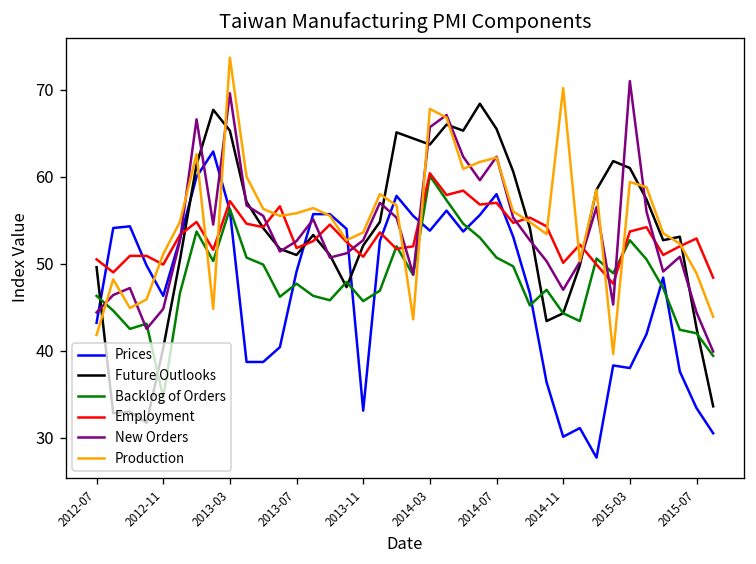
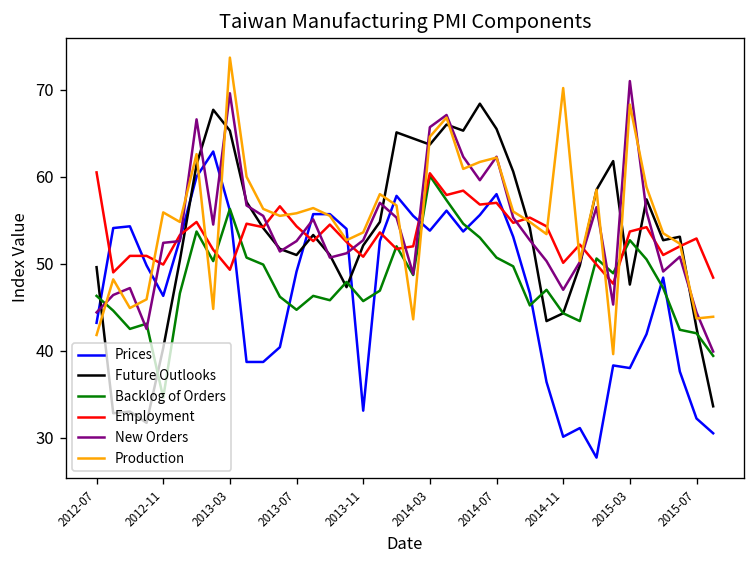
Employment, 2012-07: 51 -> 61
New Orders, 2012-11: 45 -> 52
Production, 2012-11: 51 -> 56
Employment, 2013-03: 57 -> 49
Backlog of Orders, 2013-07: 48 -> 45
Employment, 2013-07: 52 -> 54
Production, 2014-03: 68 -> 65
Future Outlooks, 2015-03: 61 -> 48
Production, 2015-03: 59 -> 68
Prices, 2015-07: 33 -> 32
Production, 2015-07: 49 -> 44
